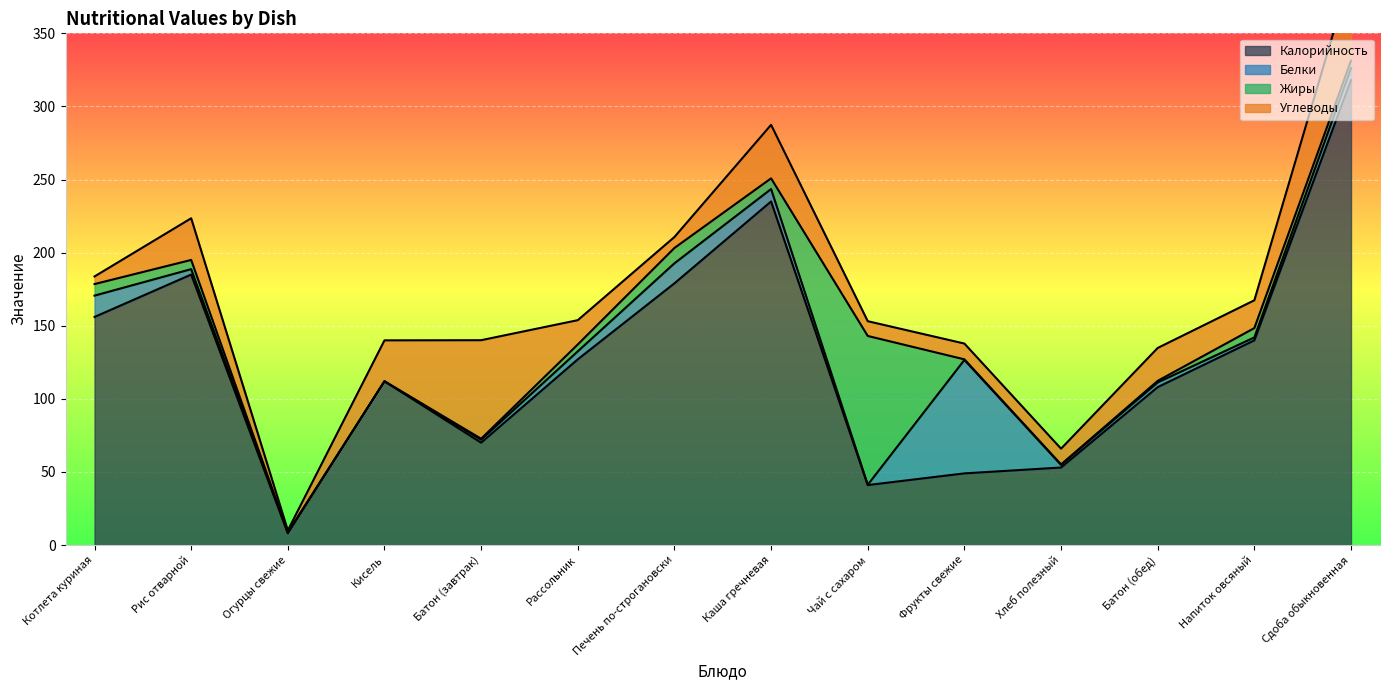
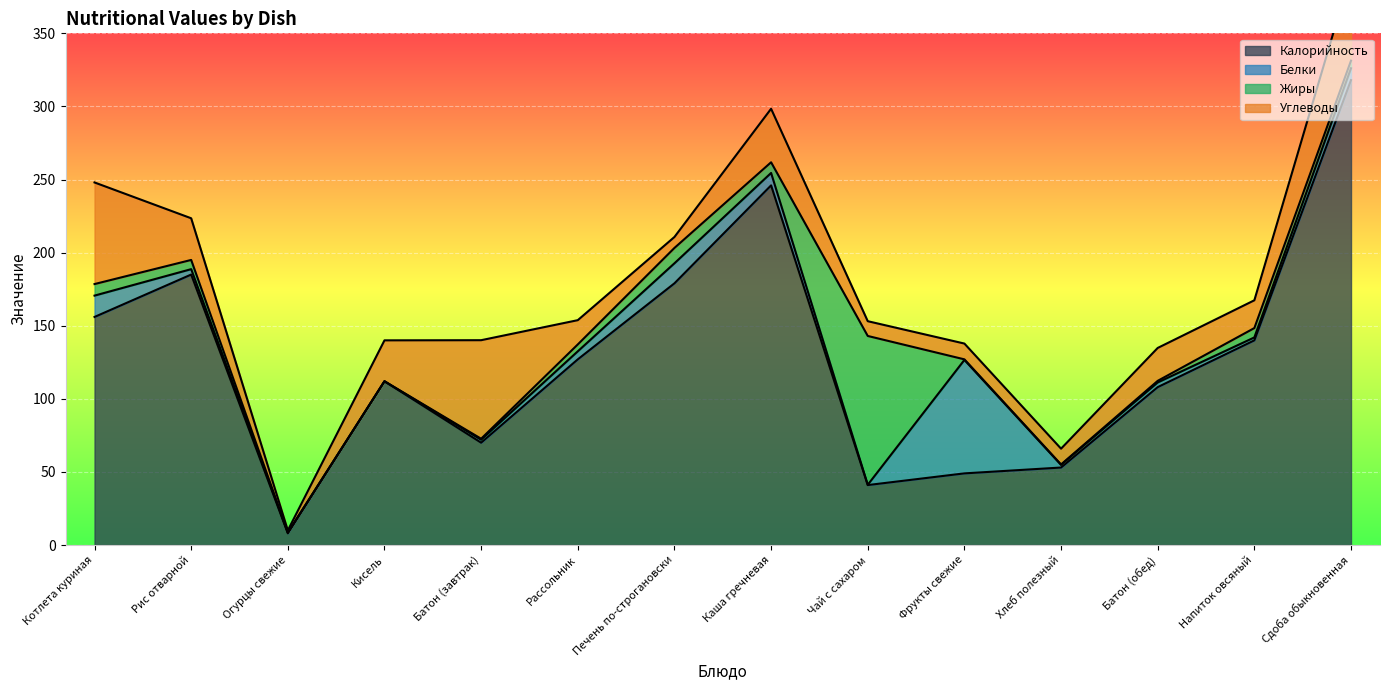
Углеводы, Котлета куриная: 5 -> 70
Калорийность, Каша гречневая: 235 -> 246
